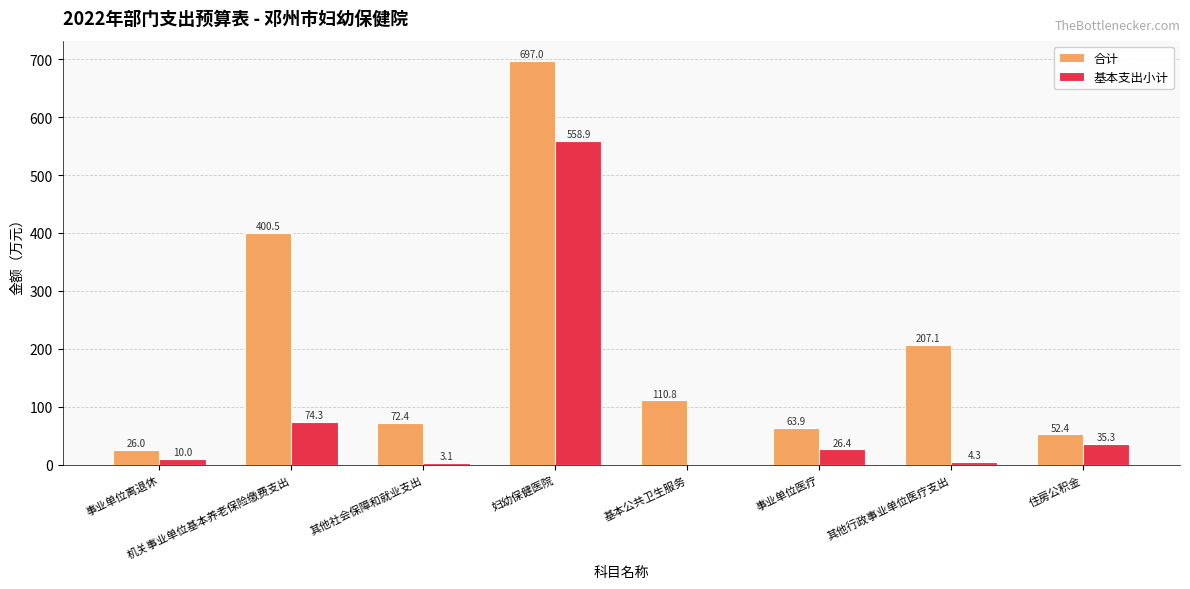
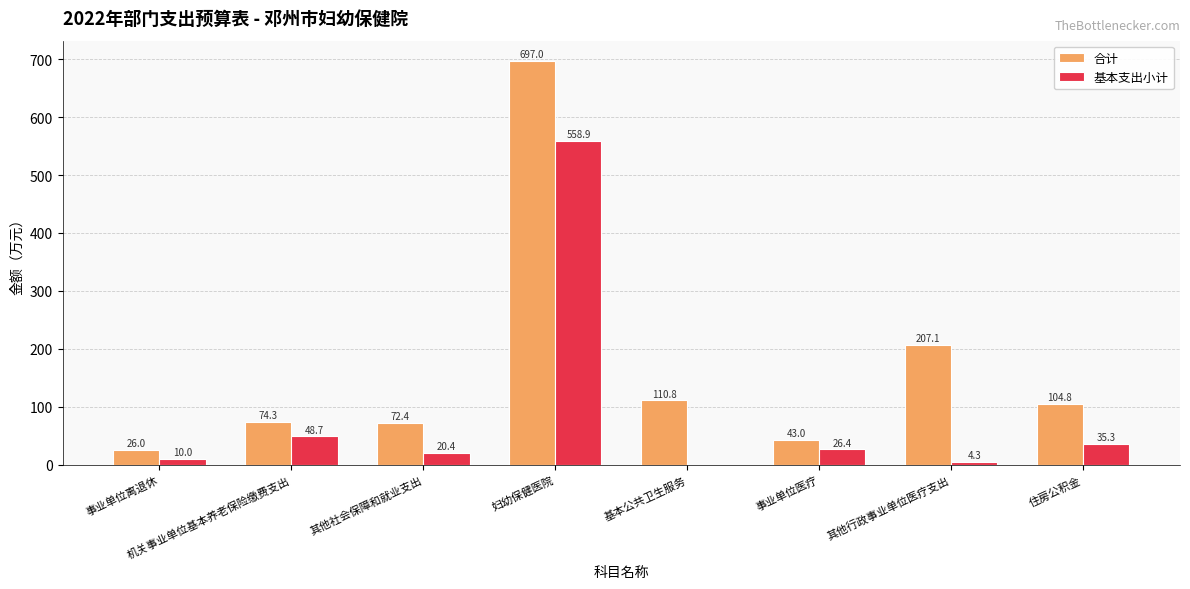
合计, 机关事业单位基本养老保险缴费支出: 400.5 -> 74.3
基本支出小计, 机关事业单位基本养老保险缴费支出: 74.3 -> 48.7
基本支出小计, 其他社会保障和就业支出: 3.1 -> 20.4
合计, 事业单位医疗: 63.9 -> 43.0
合计, 住房公积金: 52.4 -> 104.8
